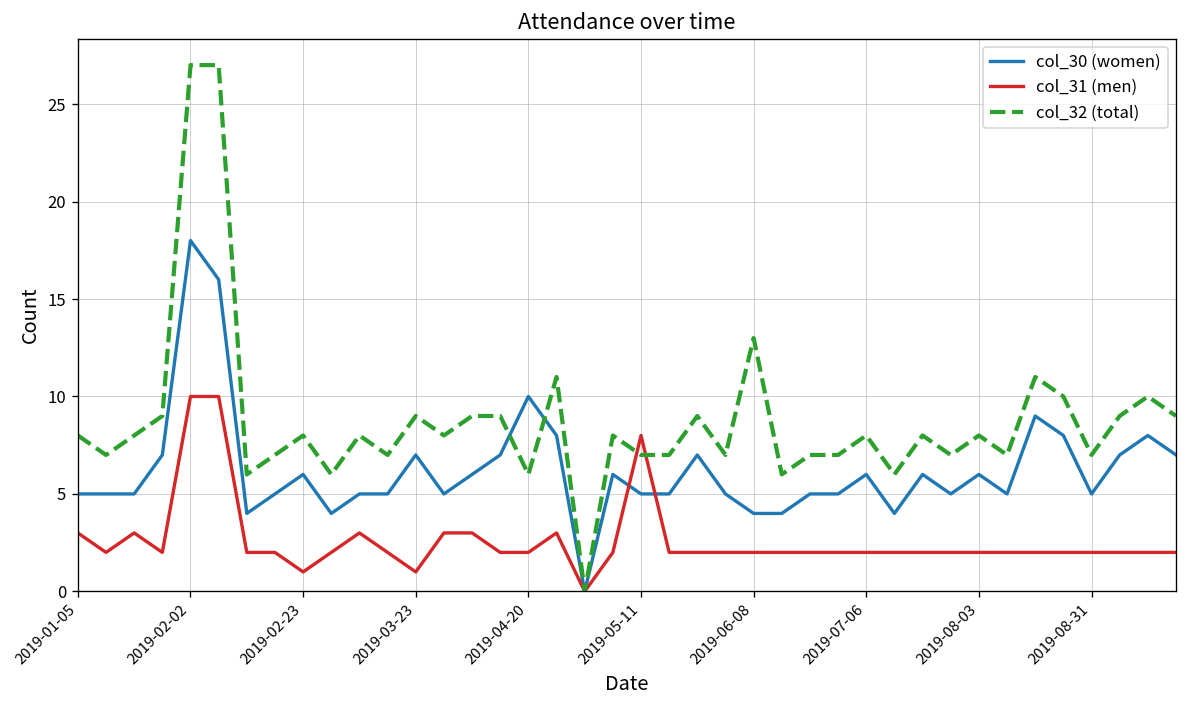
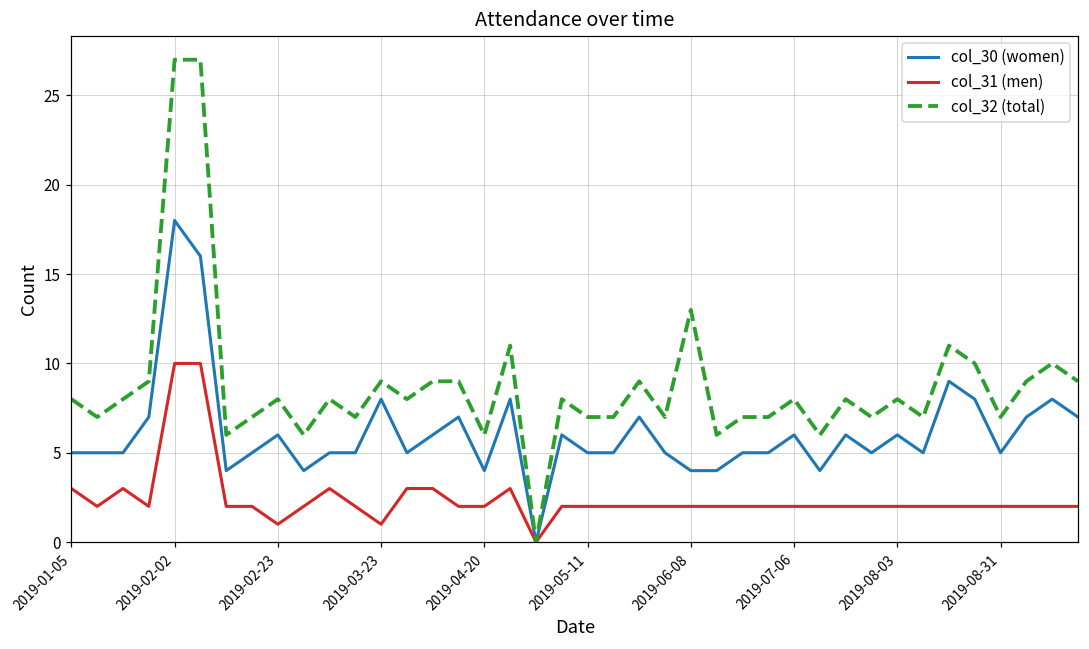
col_30 (women), 2019-03-23: 7 -> 8
col_30 (women), 2019-04-20: 10 -> 4
col_31 (men), 2019-05-11: 8 -> 2
